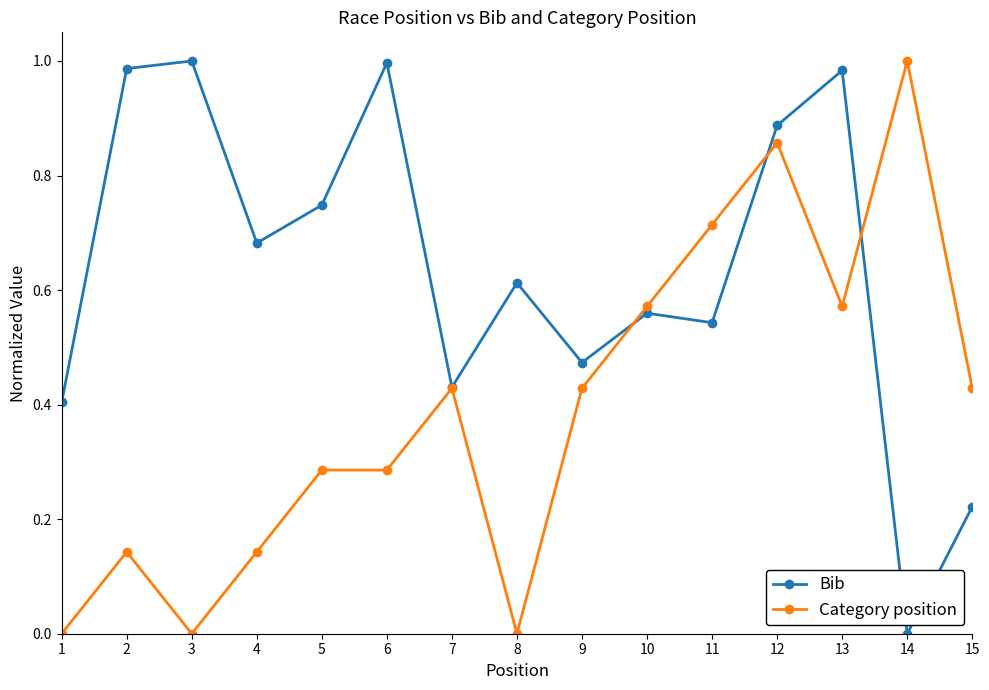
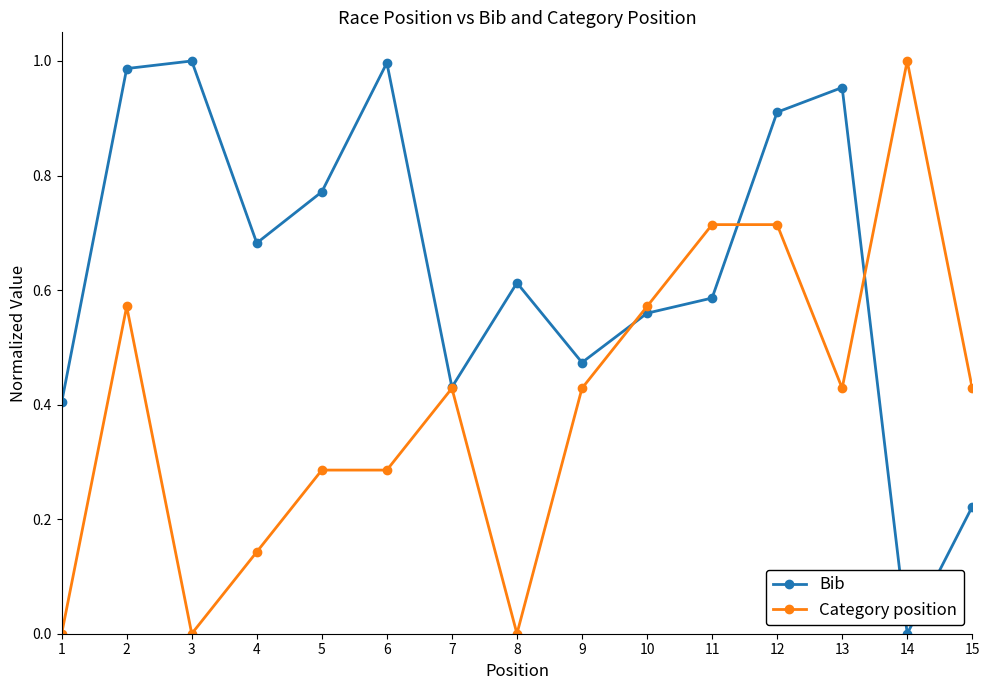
Category position, 2: 0.14 -> 0.57
Bib, 5: 0.75 -> 0.77
Bib, 11: 0.54 -> 0.59
Bib, 12: 0.89 -> 0.91
Category position, 12: 0.86 -> 0.71
Bib, 13: 0.98 -> 0.95
Category position, 13: 0.57 -> 0.43
